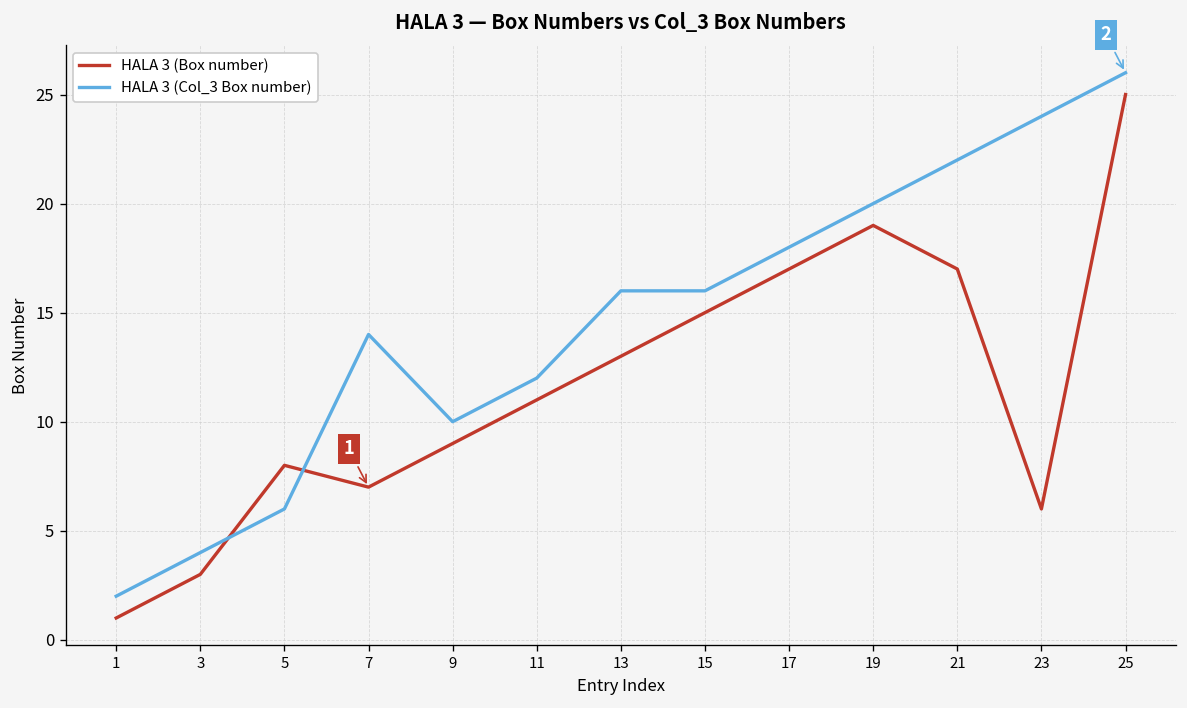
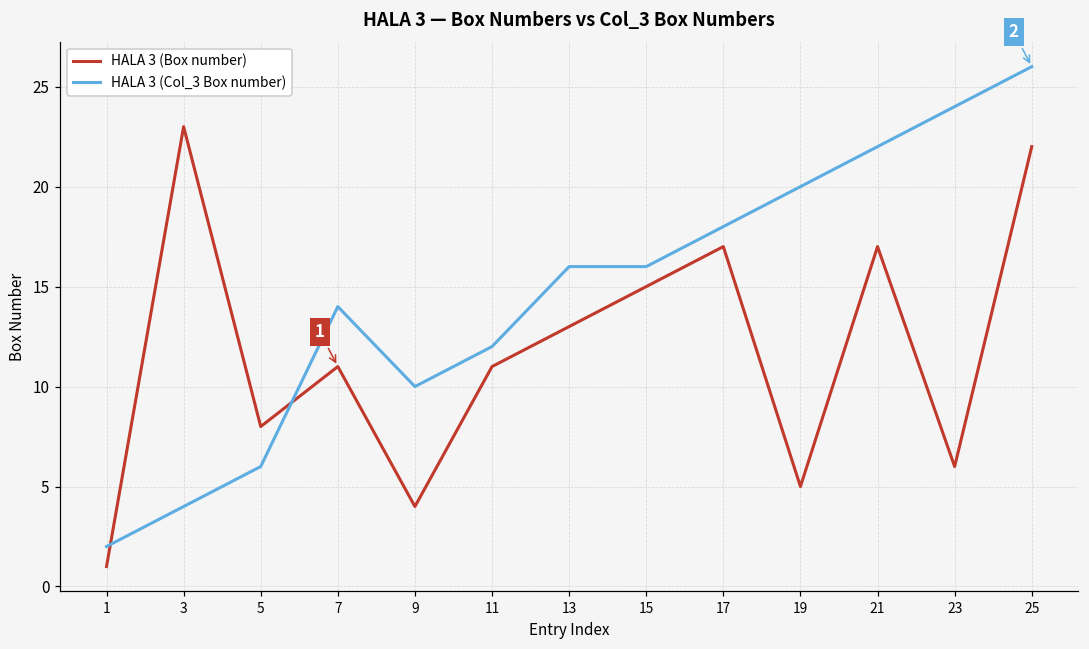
HALA 3 (Box number), 3: 3 -> 23
HALA 3 (Box number), 7: 7 -> 11
HALA 3 (Box number), 9: 9 -> 4
HALA 3 (Box number), 19: 19 -> 5
HALA 3 (Box number), 25: 25 -> 22
